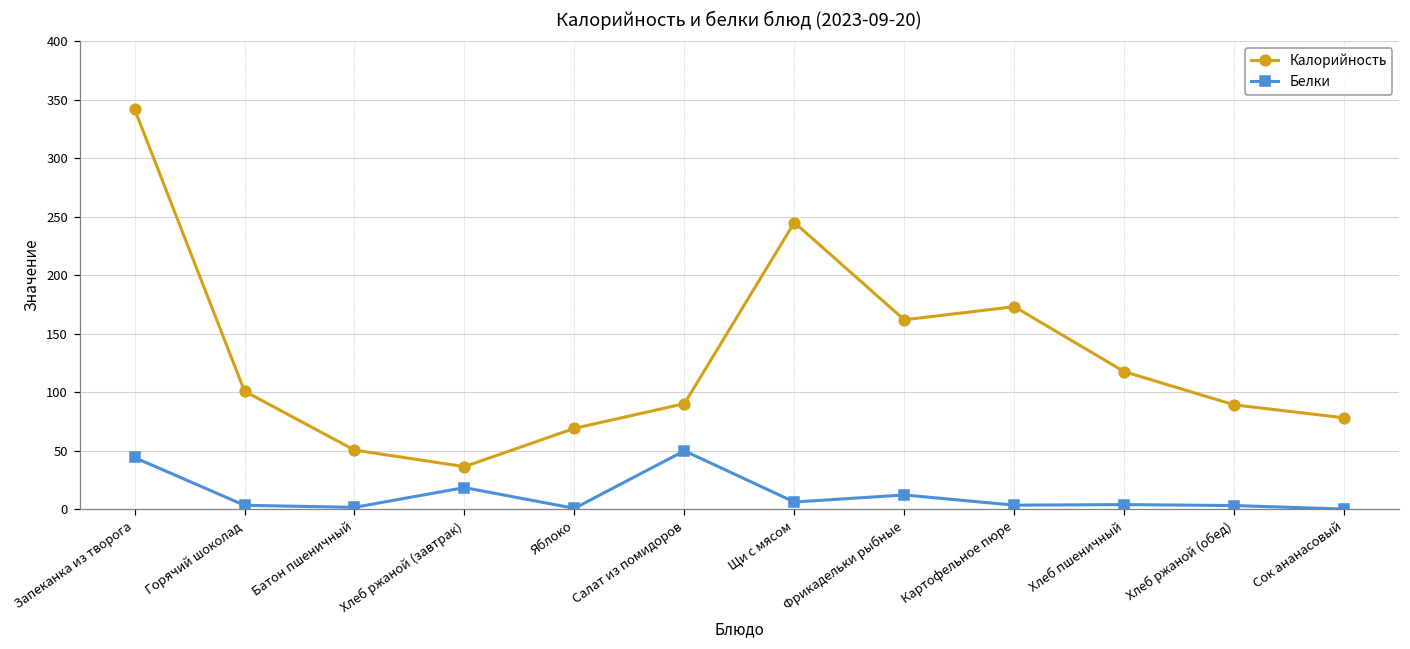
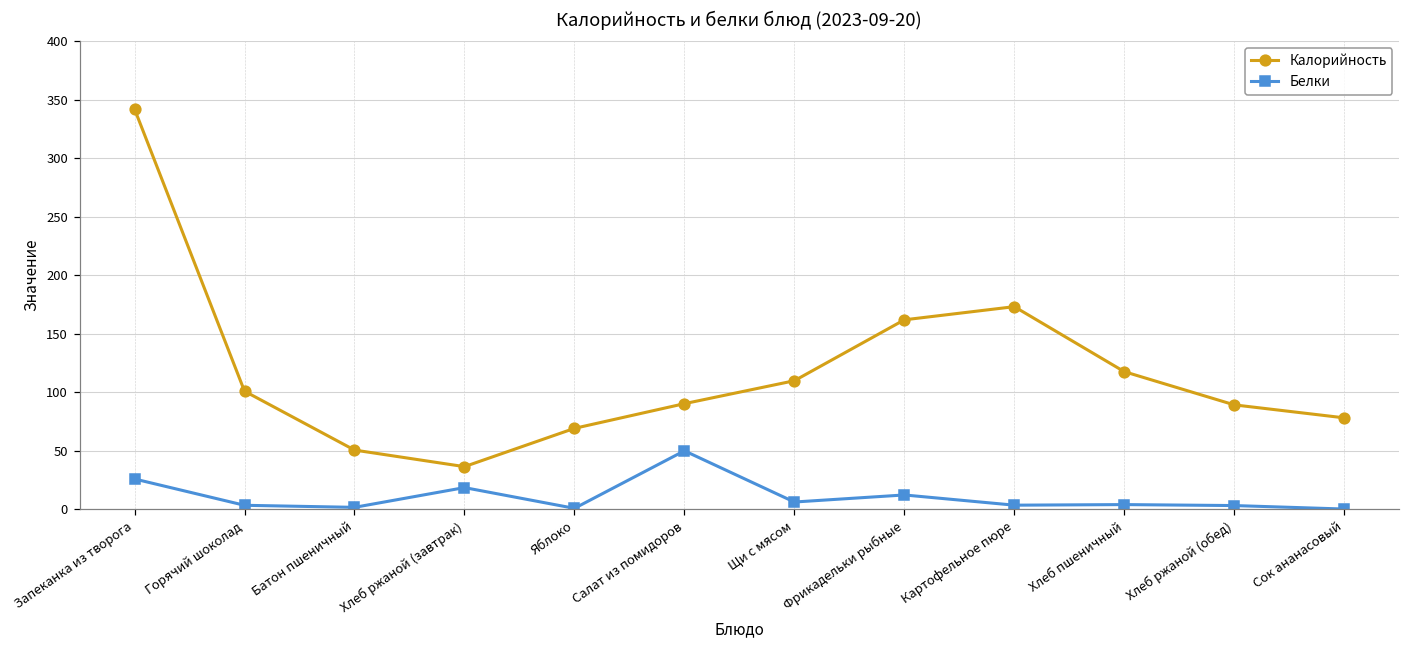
Белки, Запеканка из творога: 44 -> 26
Калорийность, Щи с мясом: 245 -> 110
